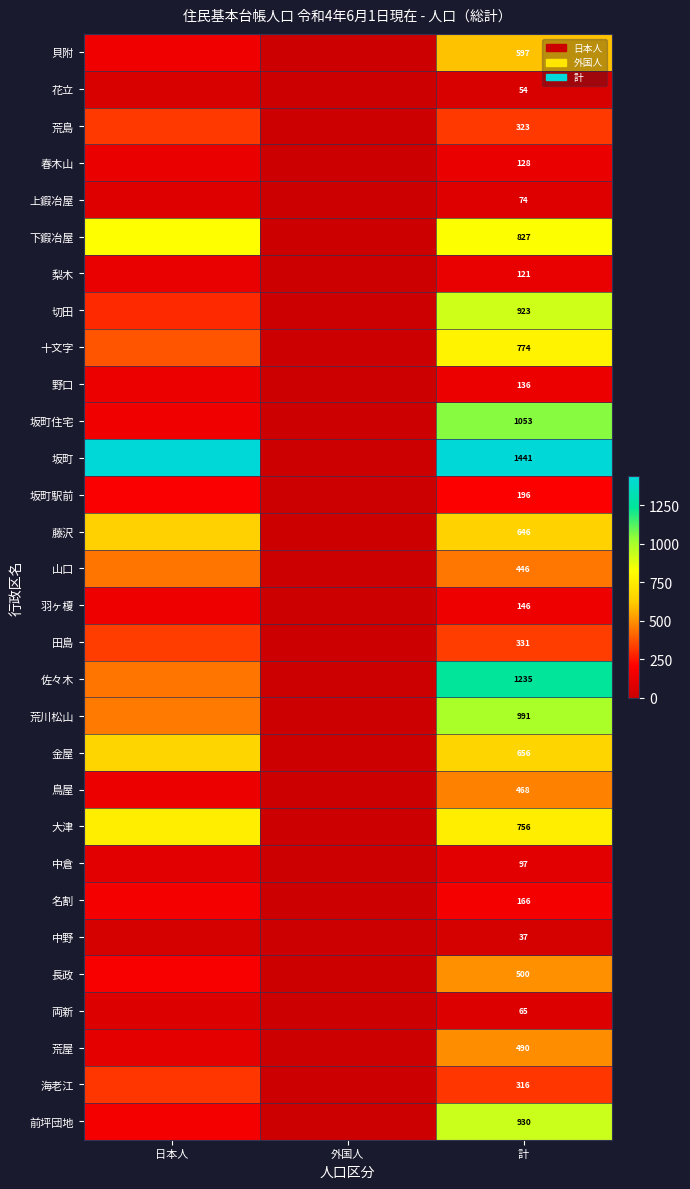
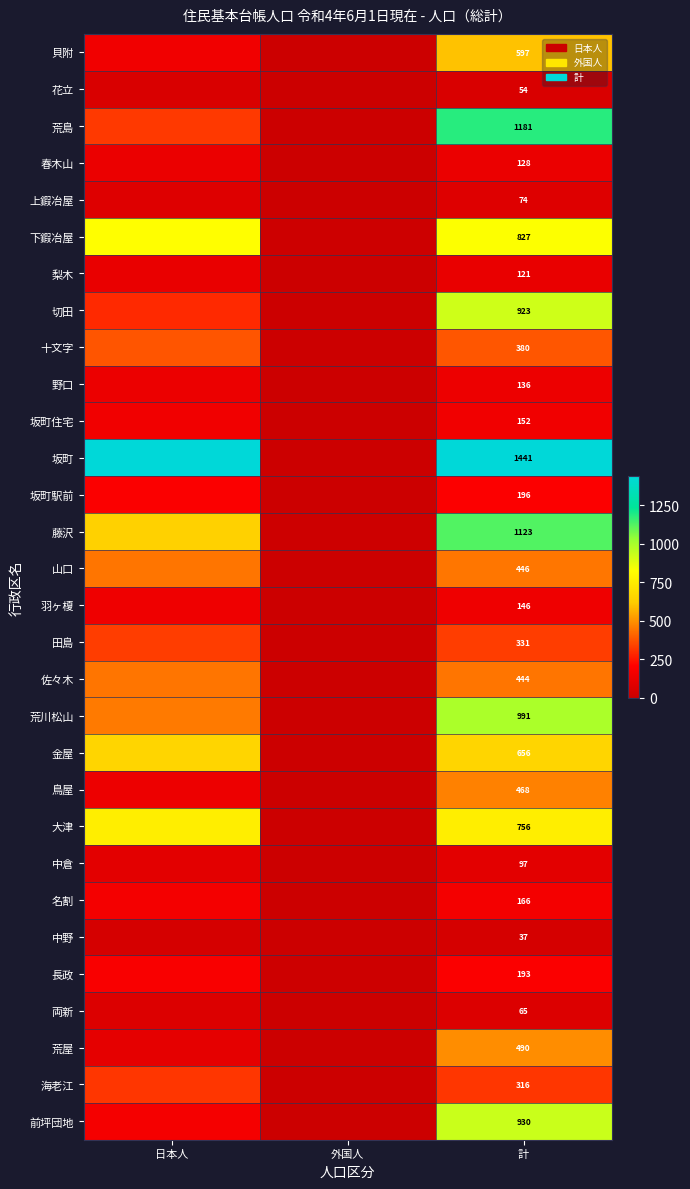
荒島, 計: 323 -> 1181
十文字, 計: 774 -> 380
坂町住宅, 計: 1053 -> 152
藤沢, 計: 646 -> 1123
佐々木, 計: 1235 -> 444
長政, 計: 500 -> 193
